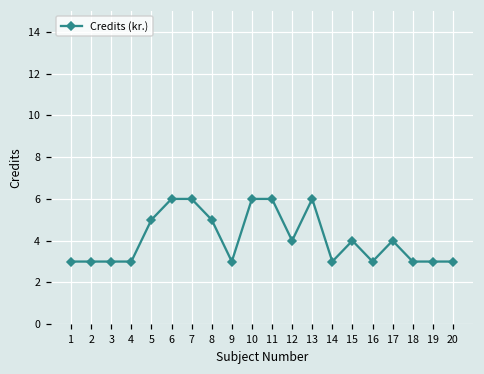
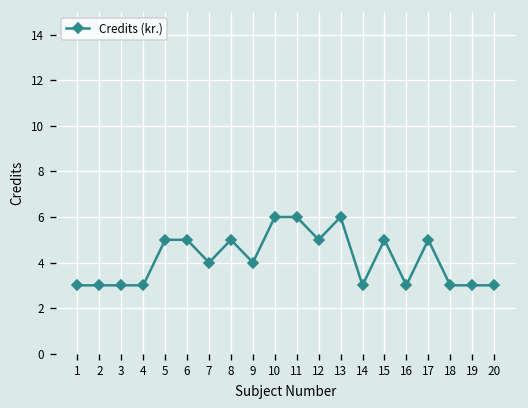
6: 6 -> 5
7: 6 -> 4
9: 3 -> 4
12: 4 -> 5
15: 4 -> 5
17: 4 -> 5
